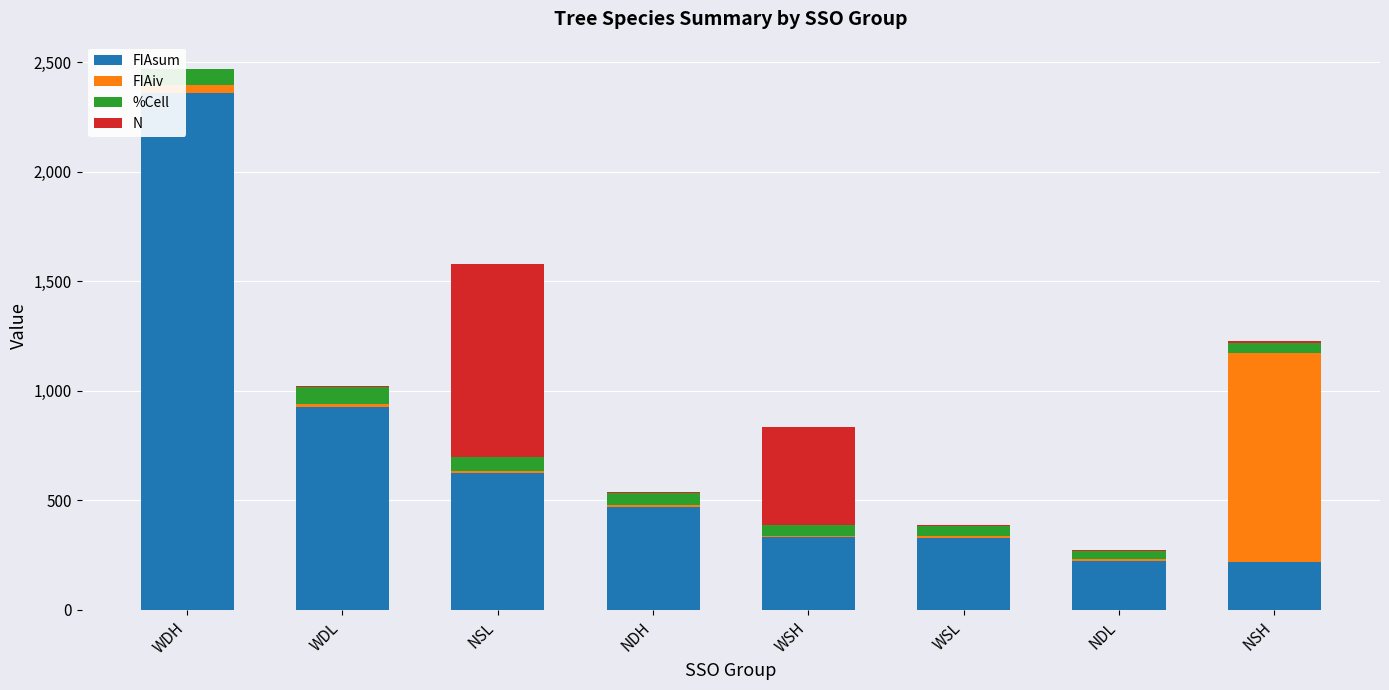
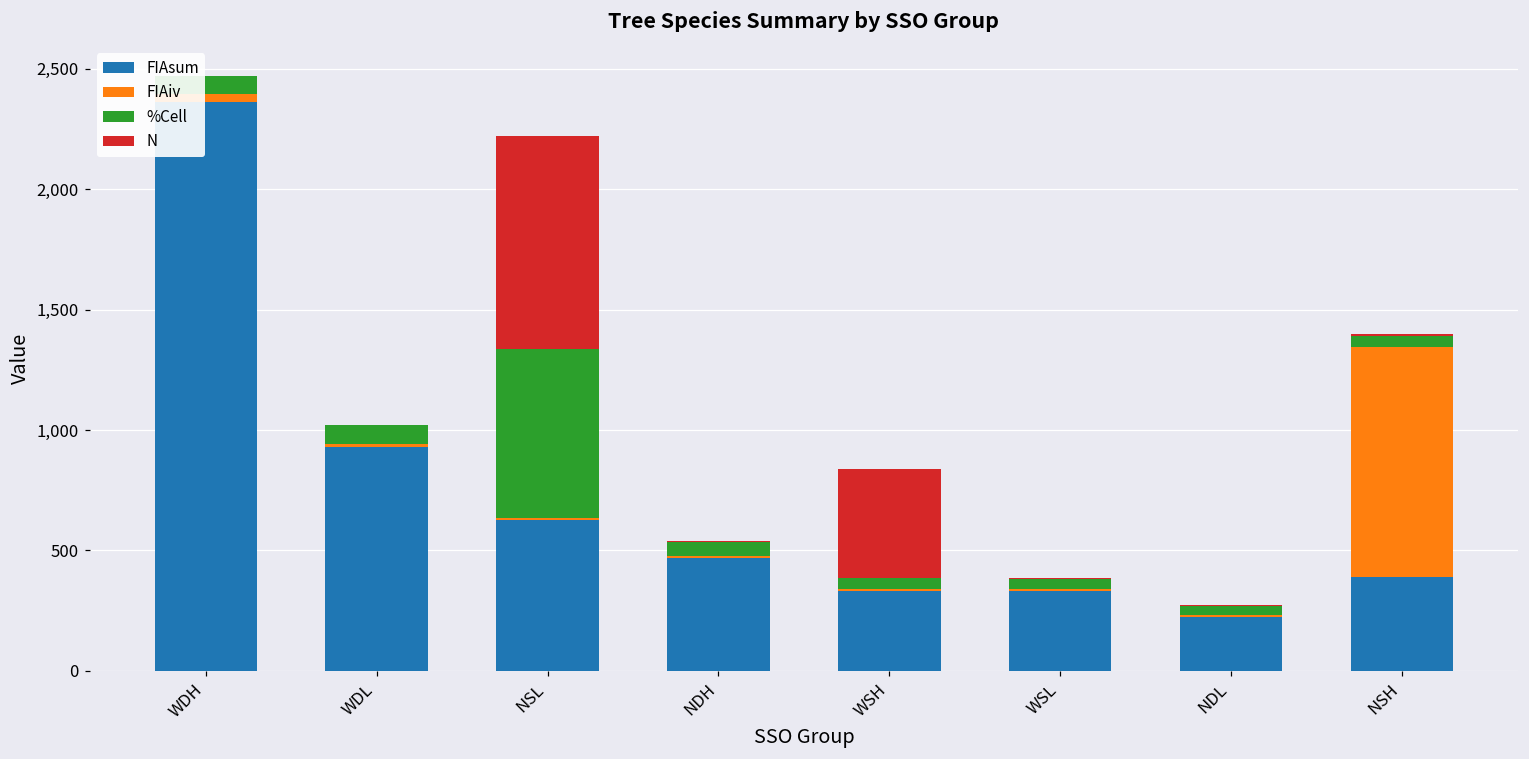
%Cell, NSL: 60 -> 700
FIAsum, NSH: 220 -> 390
